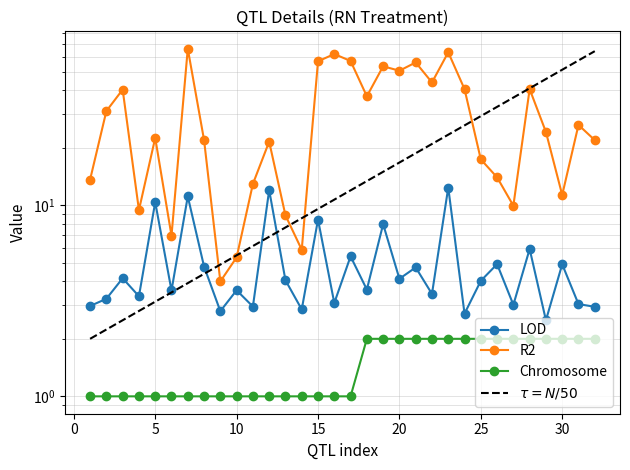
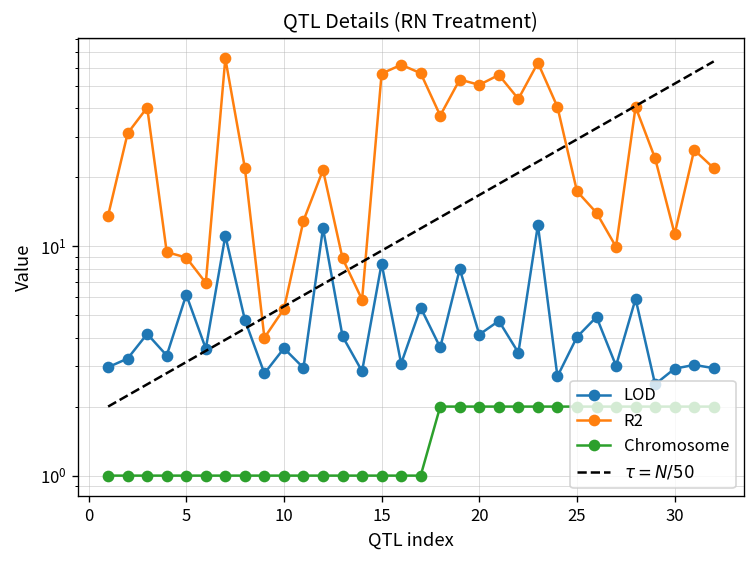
LOD, 5: 10 -> 6.2
R2, 5: 23 -> 9
LOD, 30: 4.9 -> 2.9
